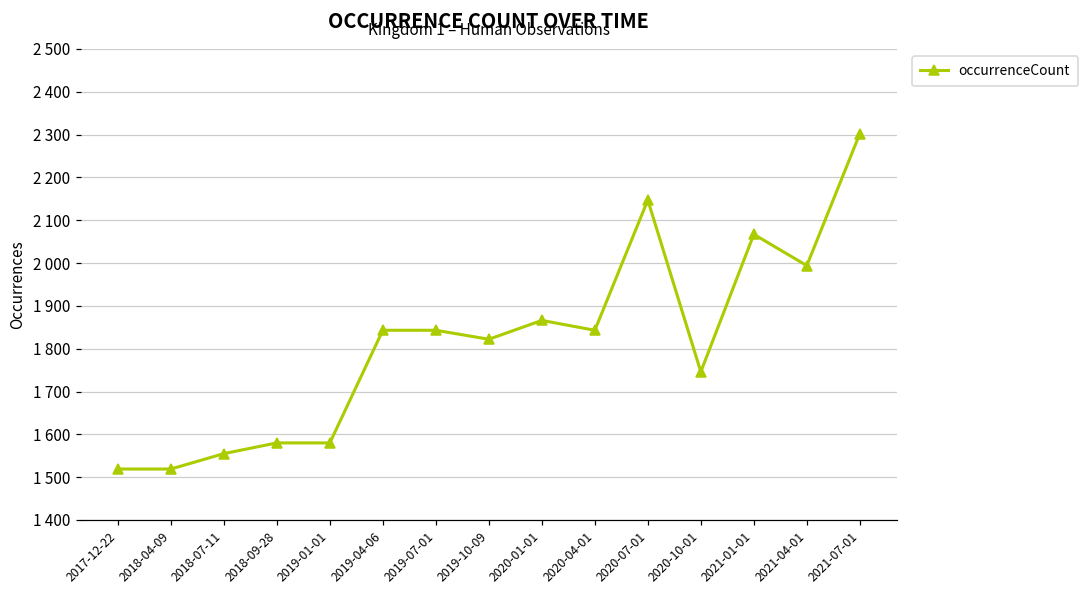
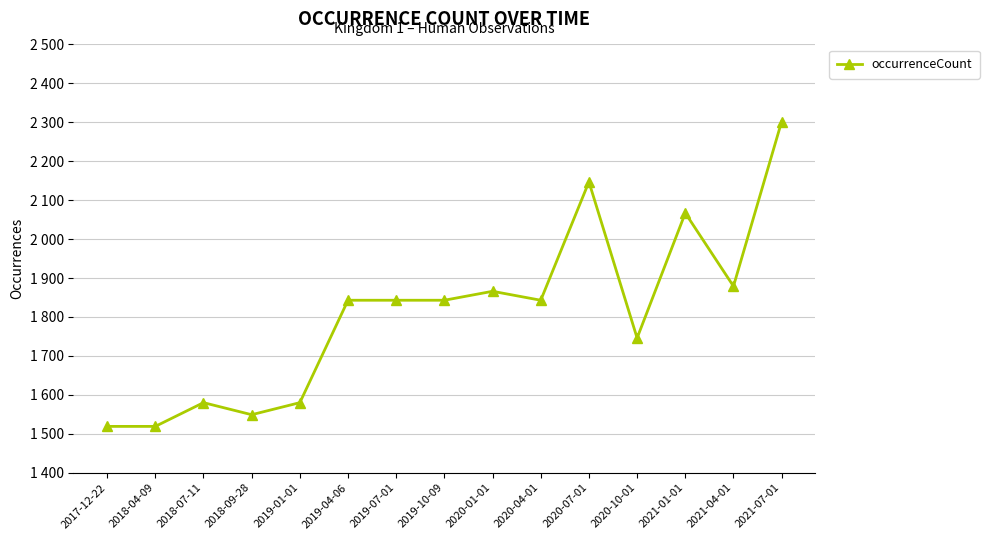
2018-07-11: 1560 -> 1580
2018-09-28: 1580 -> 1550
2019-10-09: 1820 -> 1840
2021-04-01: 1990 -> 1880
